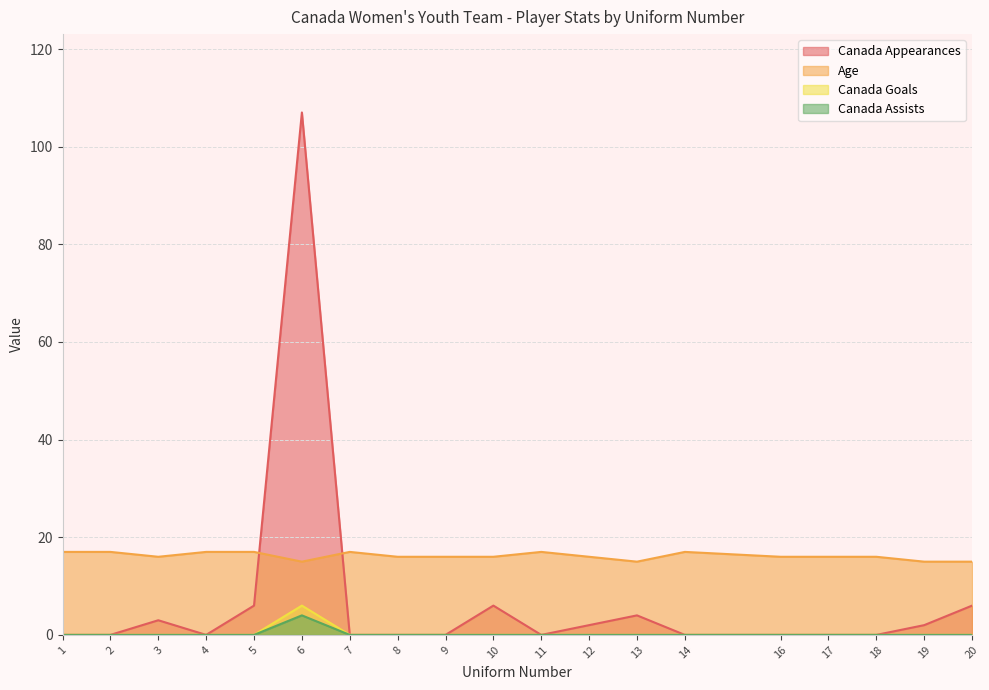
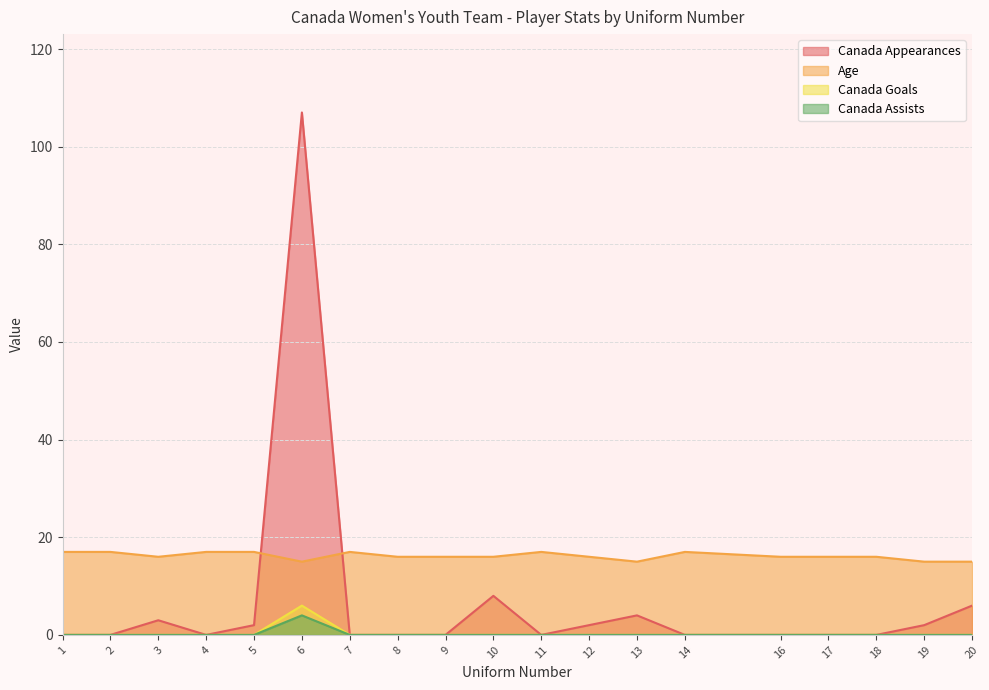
Canada Appearances, 5: 6 -> 2
Canada Appearances, 10: 6 -> 8
